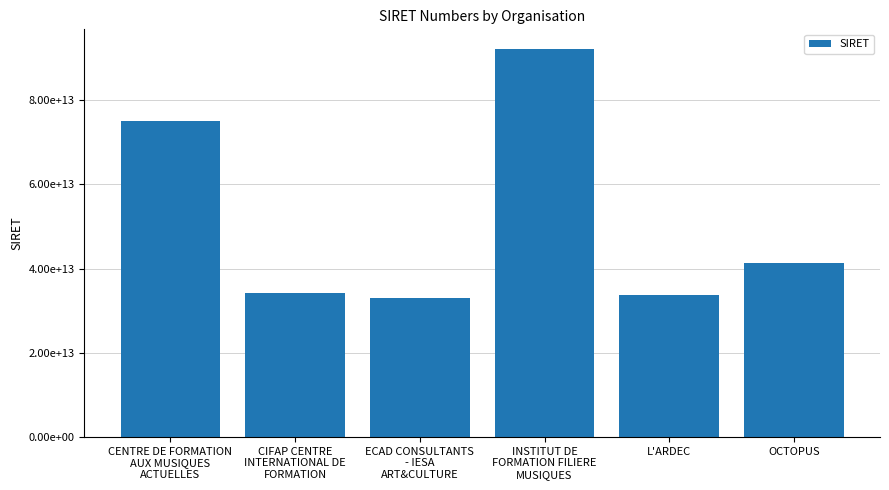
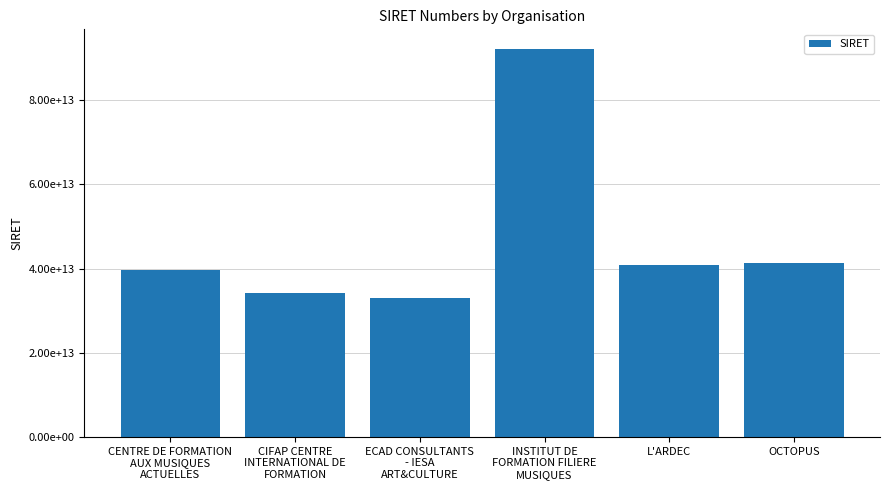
CENTRE DE FORMATION AUX MUSIQUES ACTUELLES: 75000000000000 -> 40000000000000
L'ARDEC: 34000000000000 -> 41000000000000
